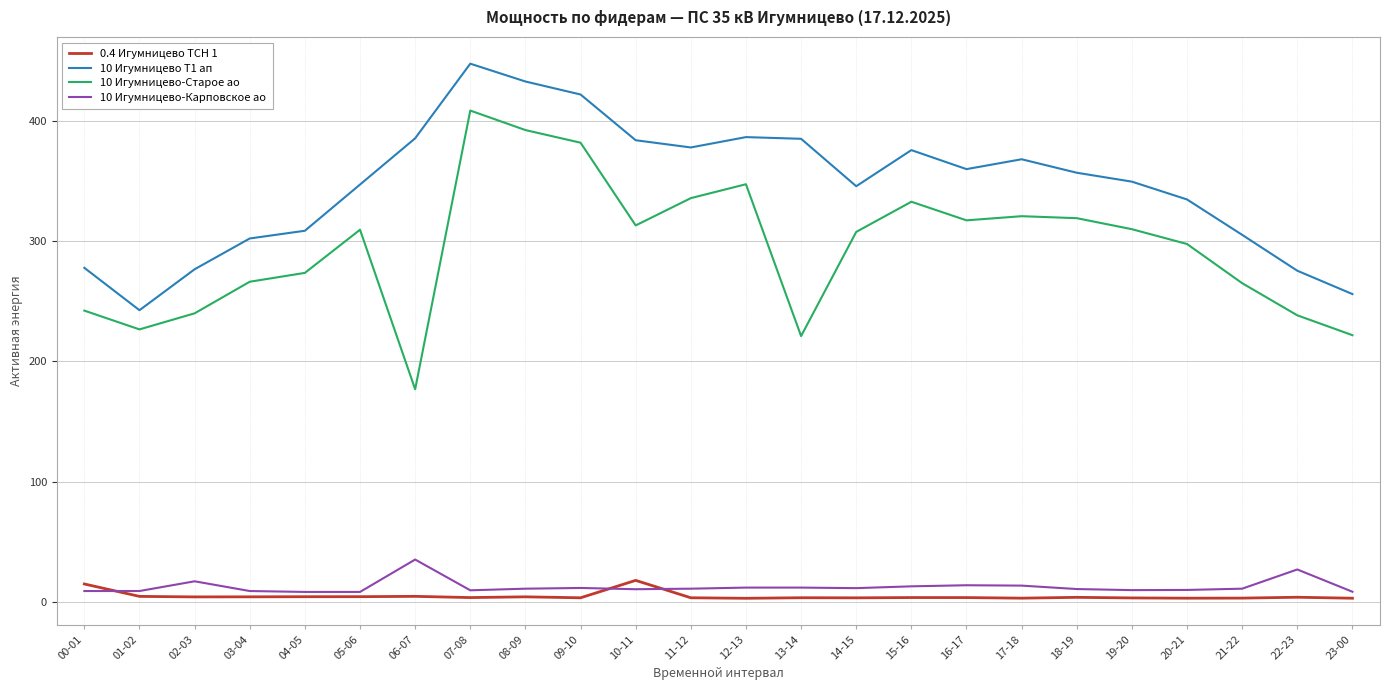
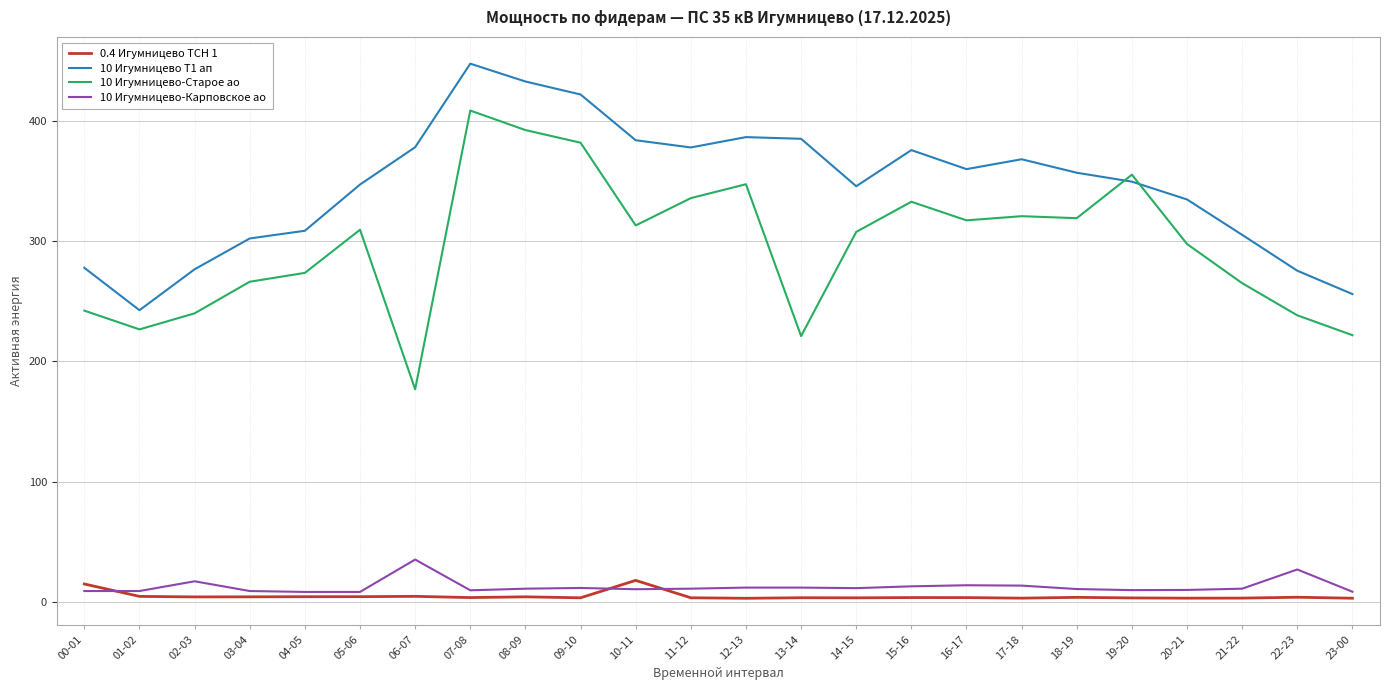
10 Игумницево Т1 ап, 06-07: 385 -> 378
10 Игумницево-Старое ао, 19-20: 310 -> 355
